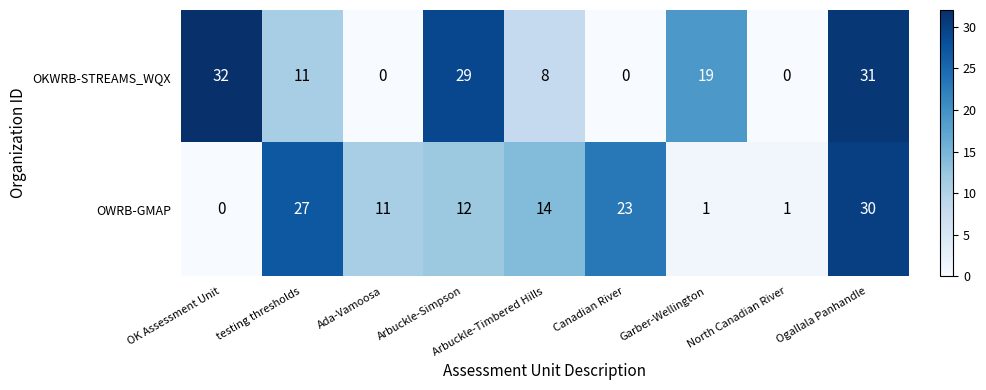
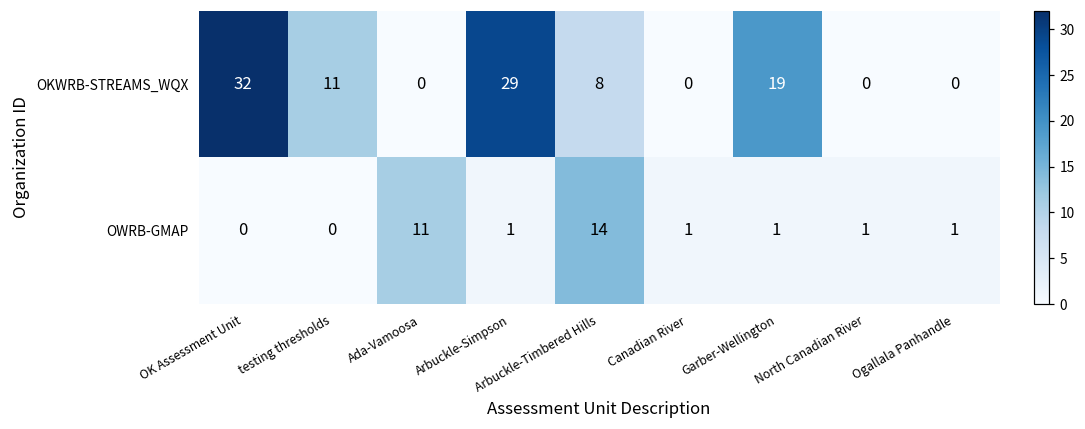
OKWRB-STREAMS_WQX, Ogallala Panhandle: 31 -> 0
OWRB-GMAP, testing thresholds: 27 -> 0
OWRB-GMAP, Arbuckle-Simpson: 12 -> 1
OWRB-GMAP, Canadian River: 23 -> 1
OWRB-GMAP, Ogallala Panhandle: 30 -> 1
